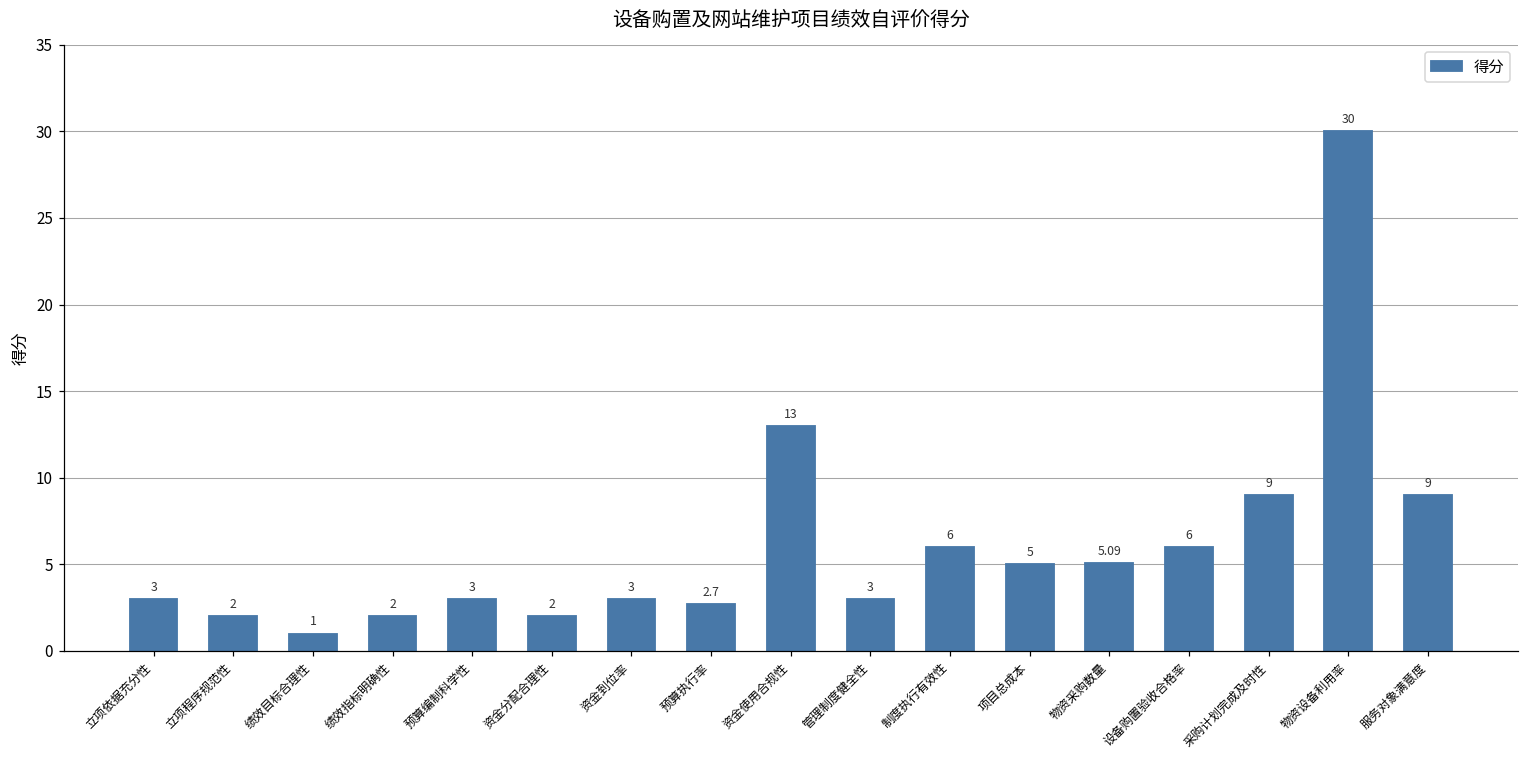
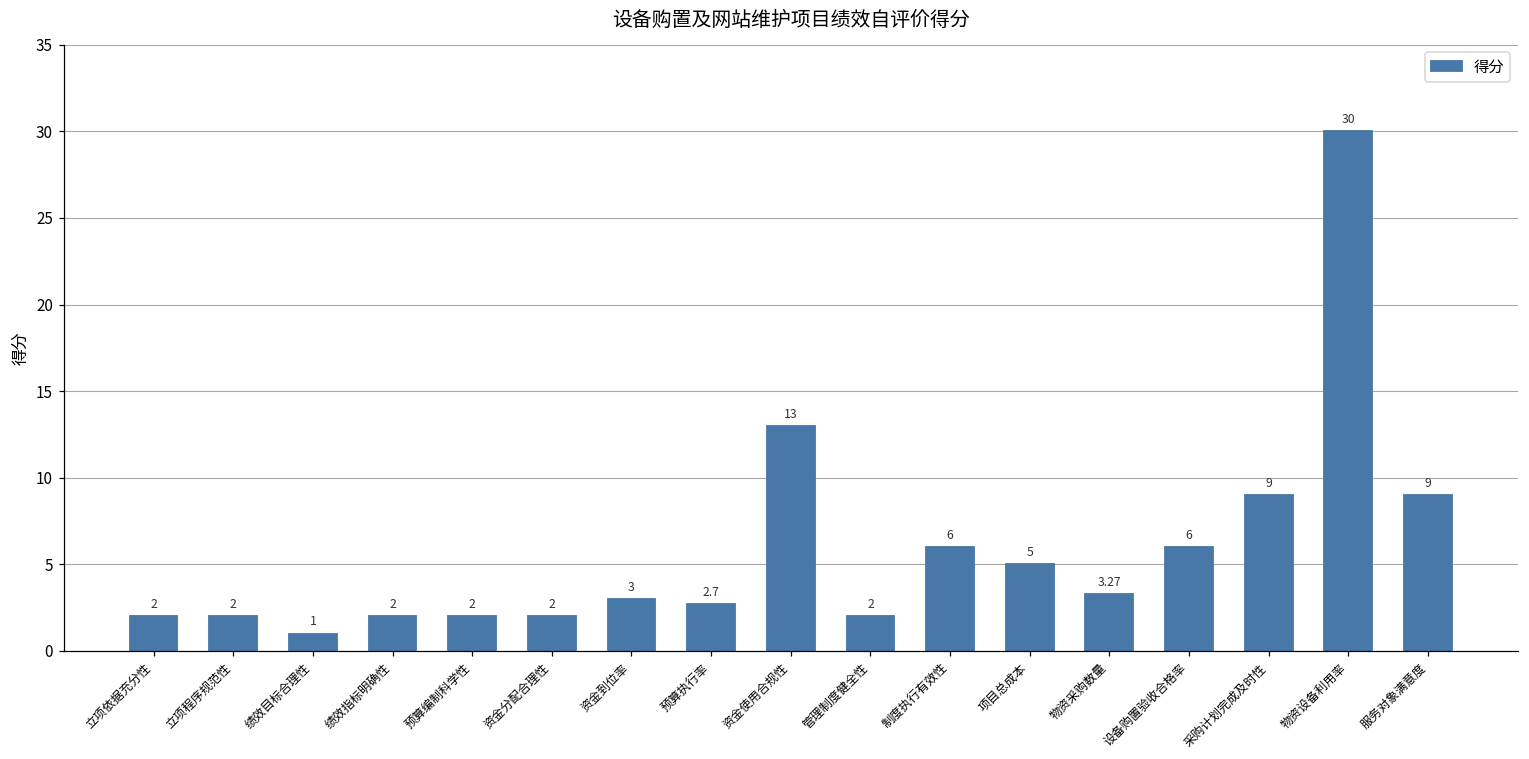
立项依据充分性: 3 -> 2
预算编制科学性: 3 -> 2
管理制度健全性: 3 -> 2
物资采购数量: 5.09 -> 3.27
